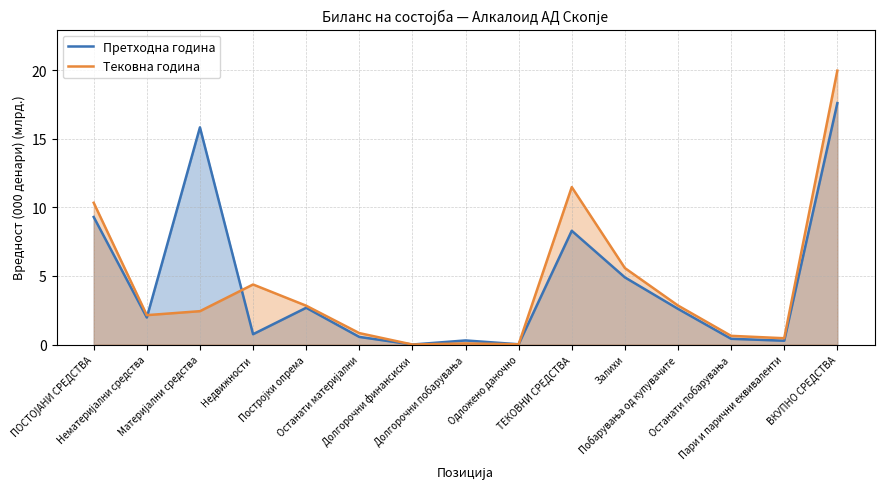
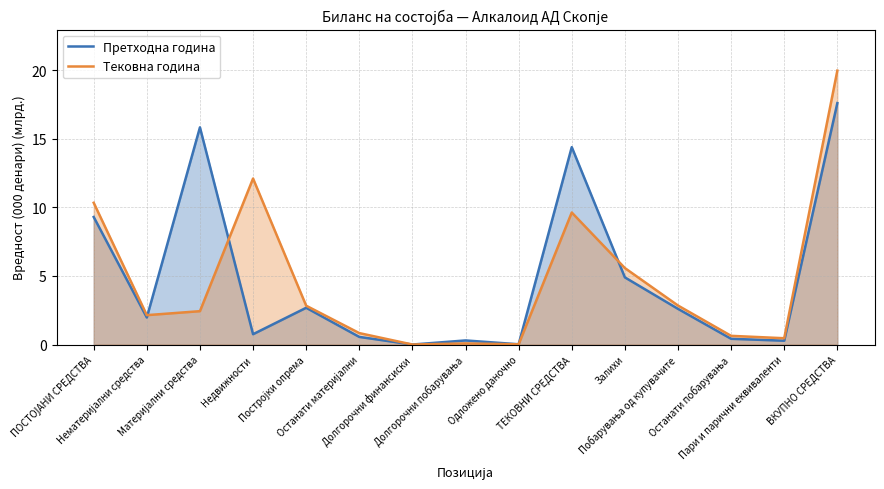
Тековна година, Недвижности: 4.4 -> 12.1
Претходна година, ТЕКОВНИ СРЕДСТВА: 8.3 -> 14.4
Тековна година, ТЕКОВНИ СРЕДСТВА: 11.5 -> 9.6
